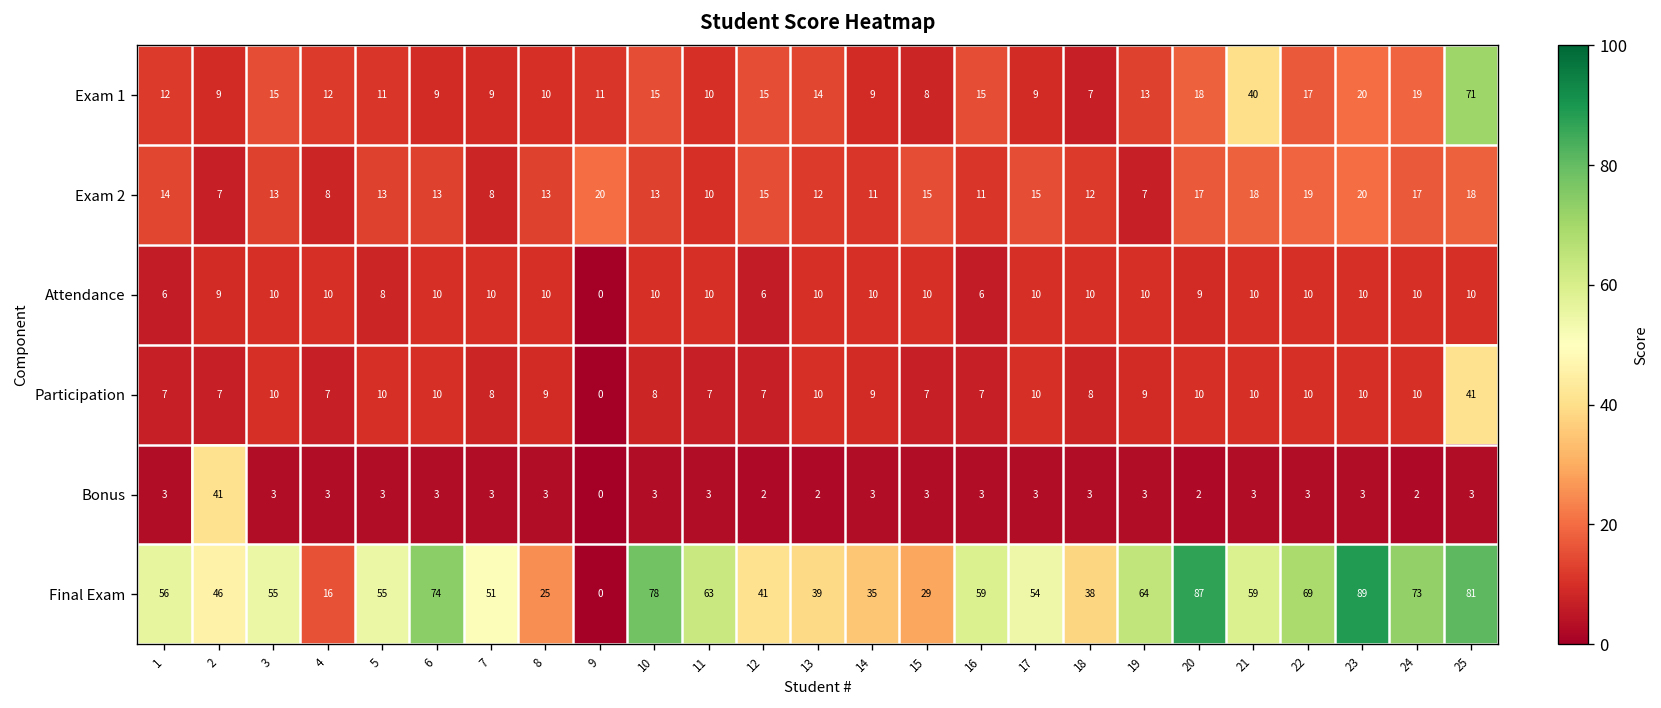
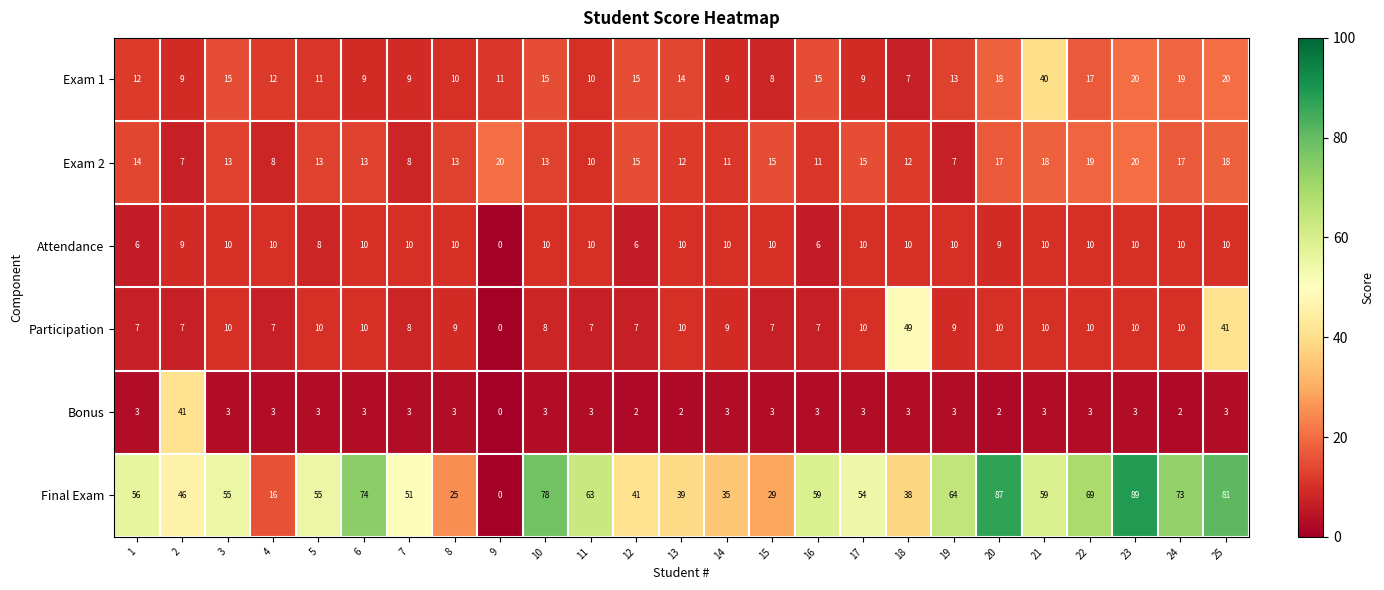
Exam 1, 25: 71 -> 20
Participation, 18: 8 -> 49
